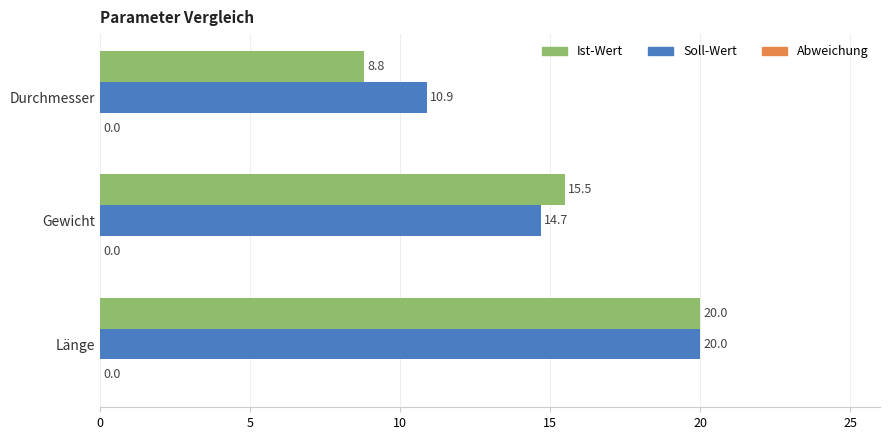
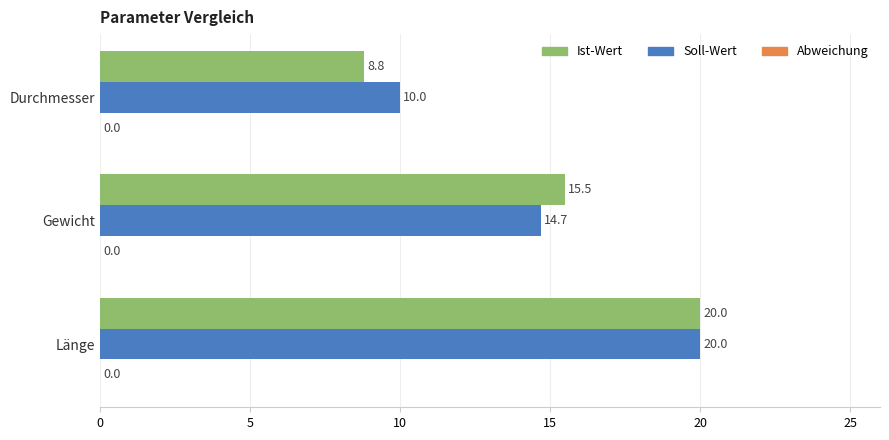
Soll-Wert, Durchmesser: 10.9 -> 10.0
